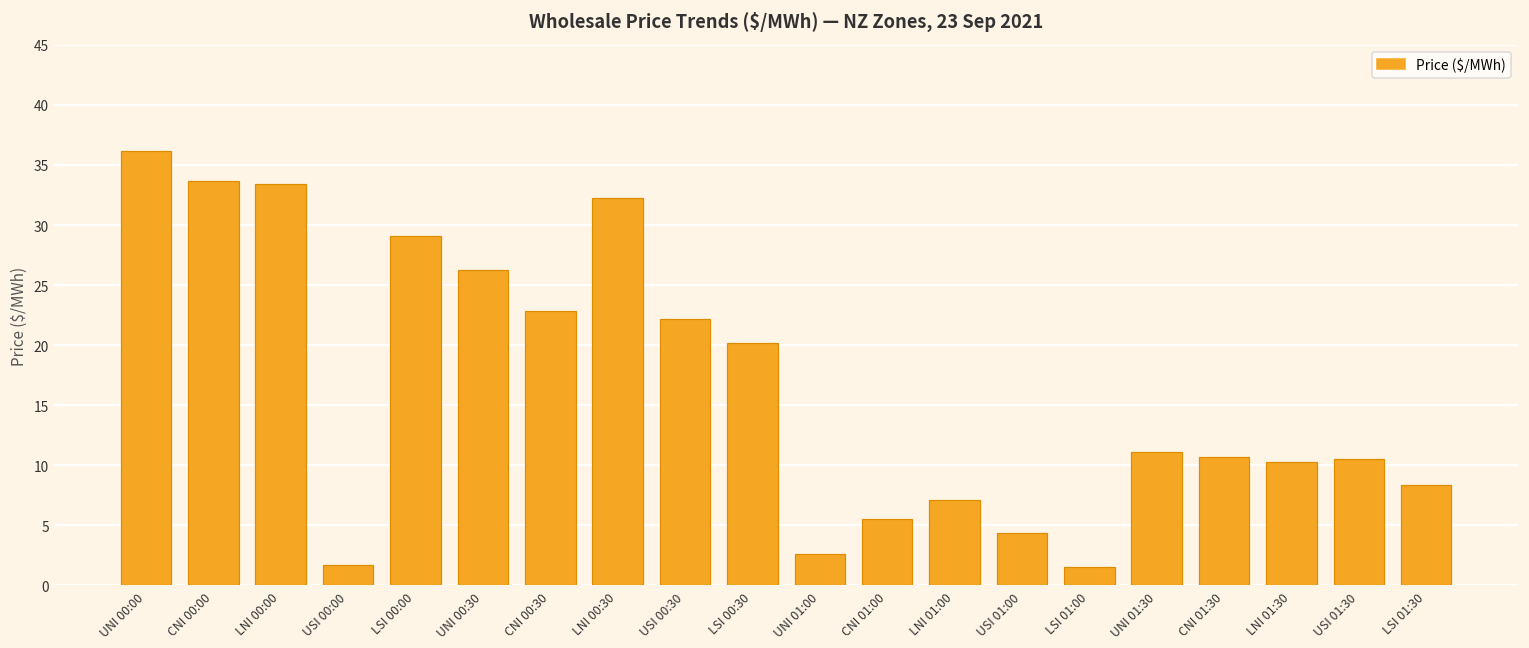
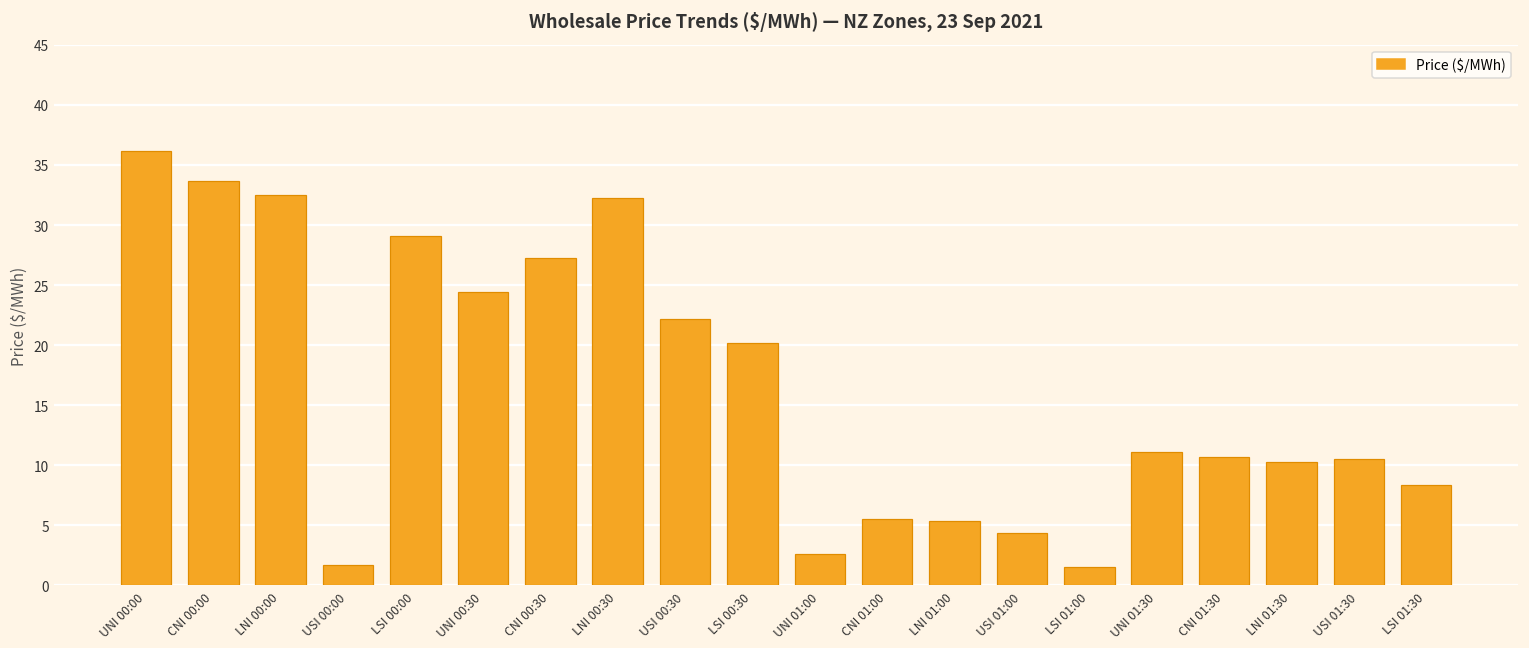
LNI 00:00: 33.5 -> 32.5
UNI 00:30: 26.3 -> 24.4
CNI 00:30: 22.9 -> 27.2
LNI 01:00: 7.1 -> 5.3
